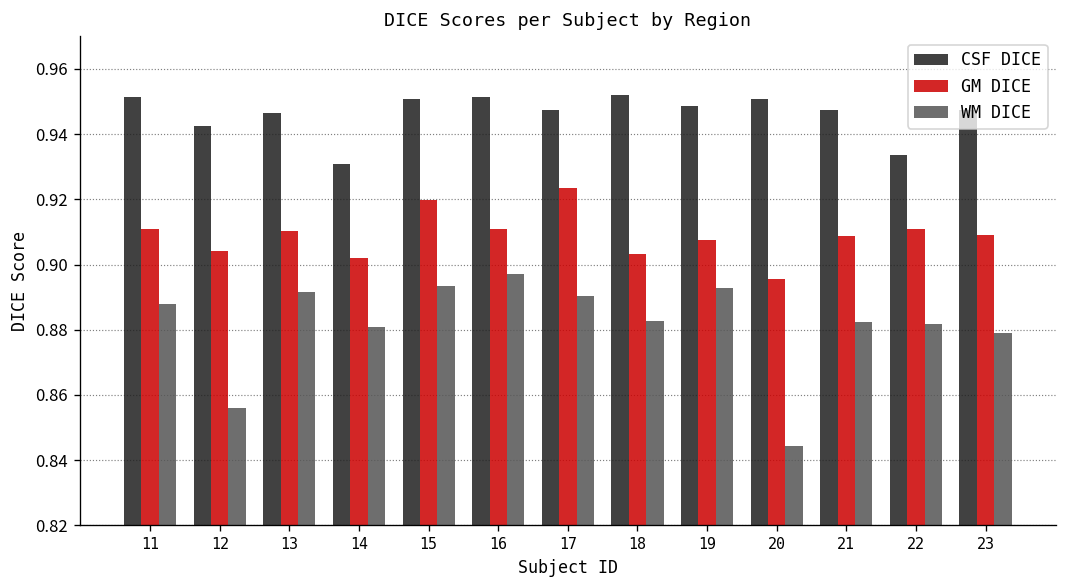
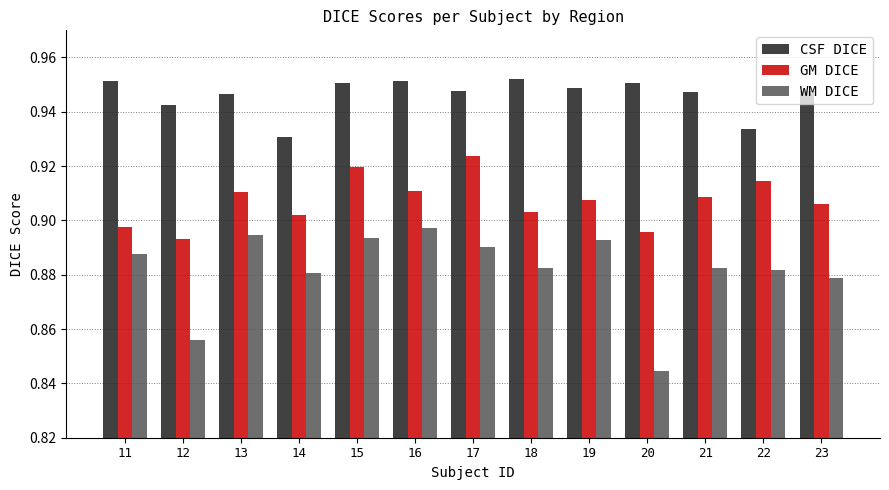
GM DICE, 11: 0.911 -> 0.897
GM DICE, 12: 0.904 -> 0.893
WM DICE, 13: 0.891 -> 0.894
GM DICE, 22: 0.911 -> 0.914
GM DICE, 23: 0.909 -> 0.906
